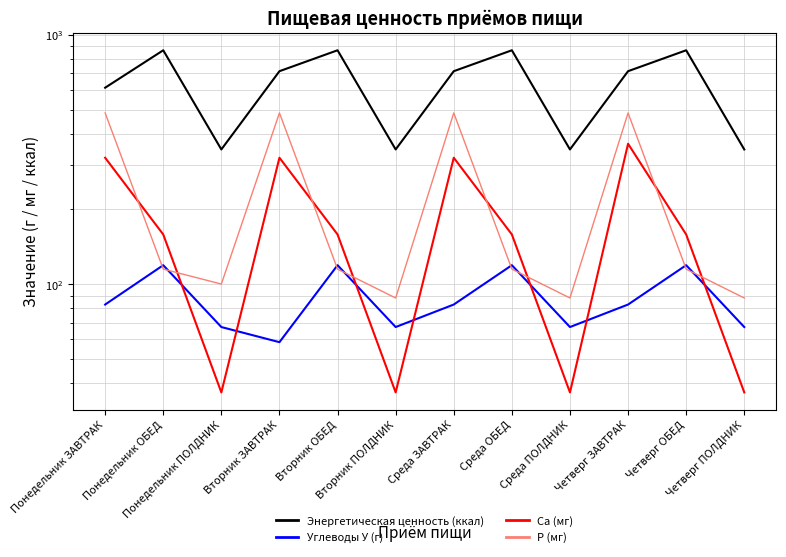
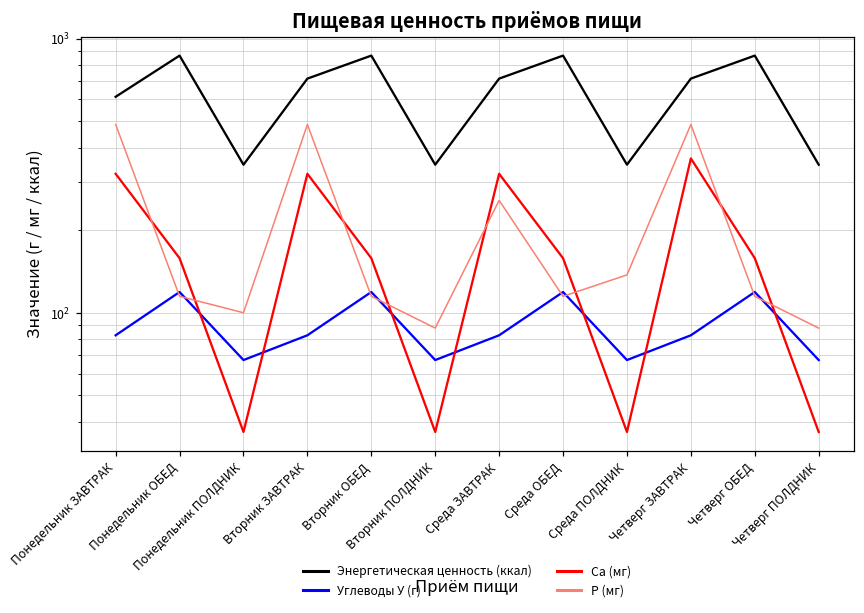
Углеводы У (г), Вторник ЗАВТРАК: 59 -> 83
Р (мг), Среда ЗАВТРАК: 490 -> 260
Р (мг), Среда ПОЛДНИК: 88 -> 140
